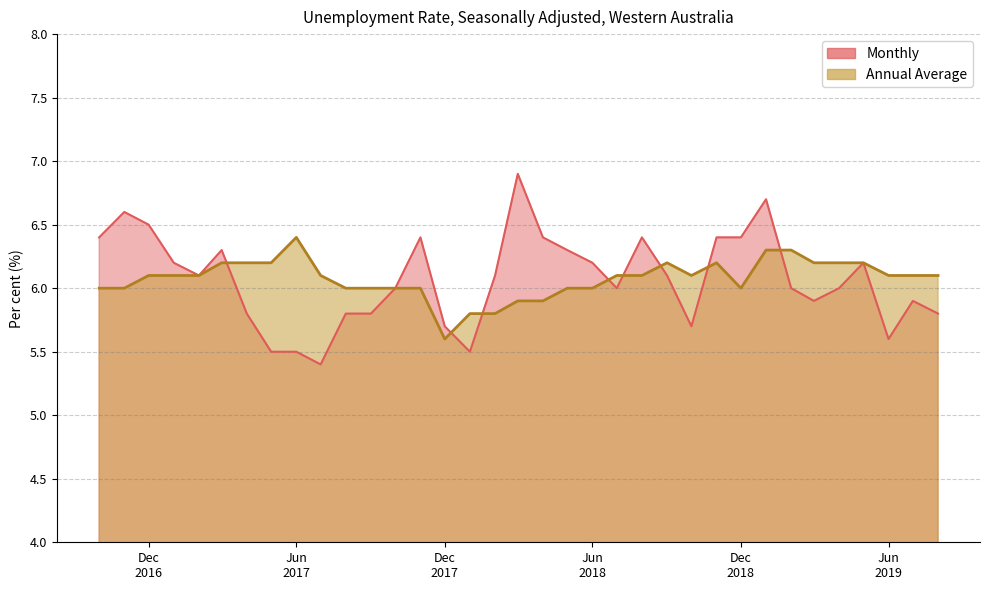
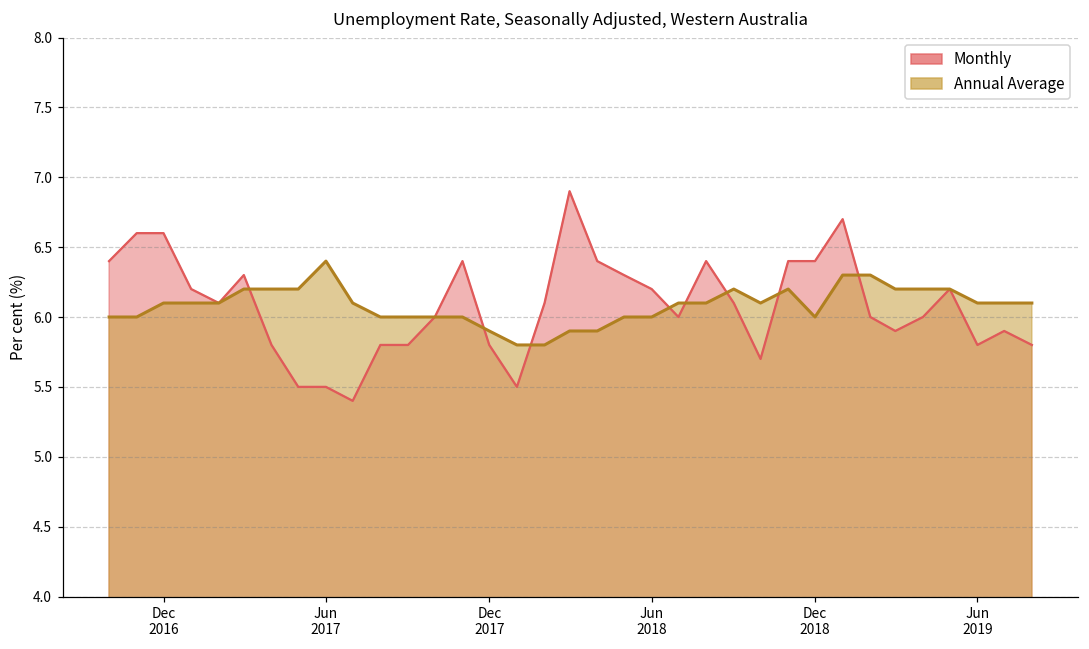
Monthly, Dec 2016: 6.5 -> 6.6
Monthly, Dec 2017: 5.7 -> 5.8
Annual Average, Dec 2017: 5.6 -> 5.9
Monthly, Jun 2019: 5.6 -> 5.8
